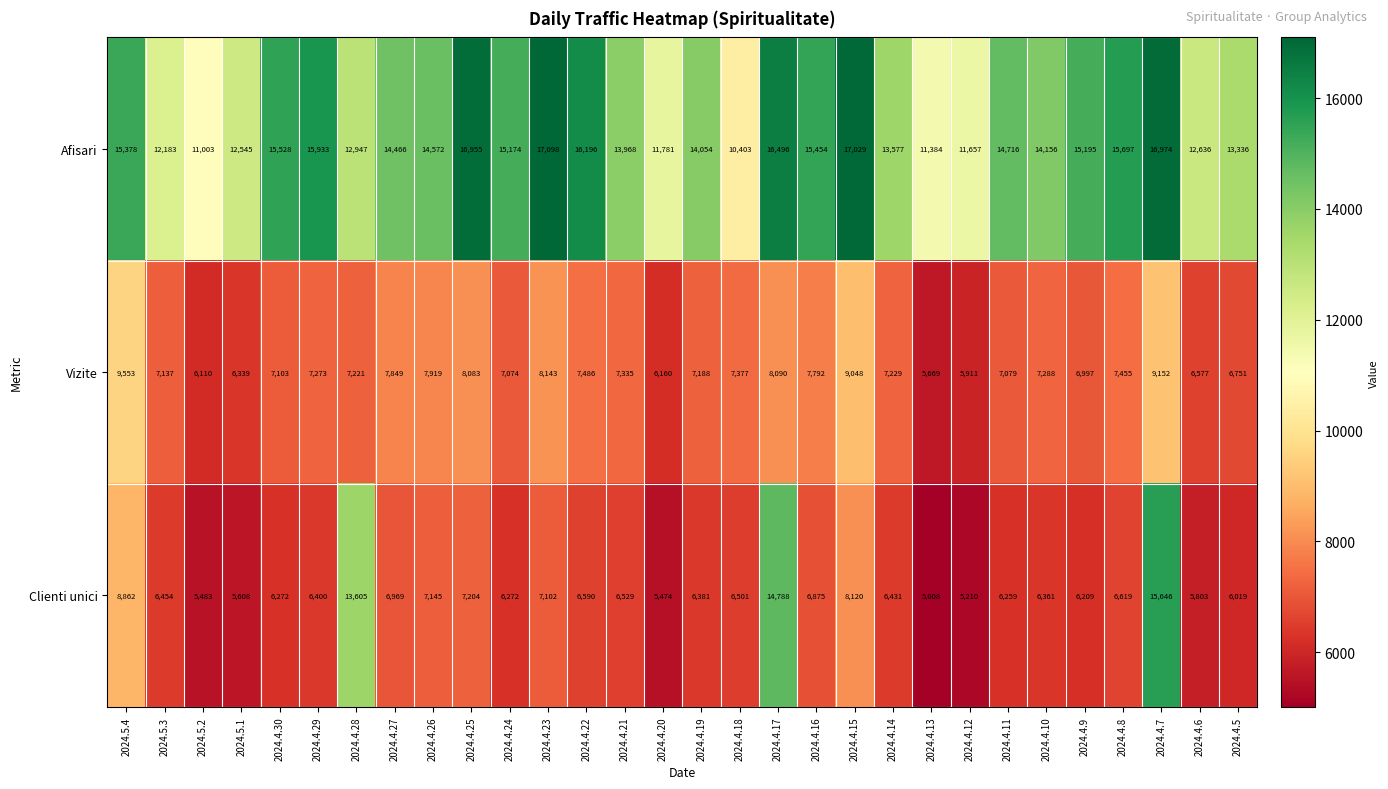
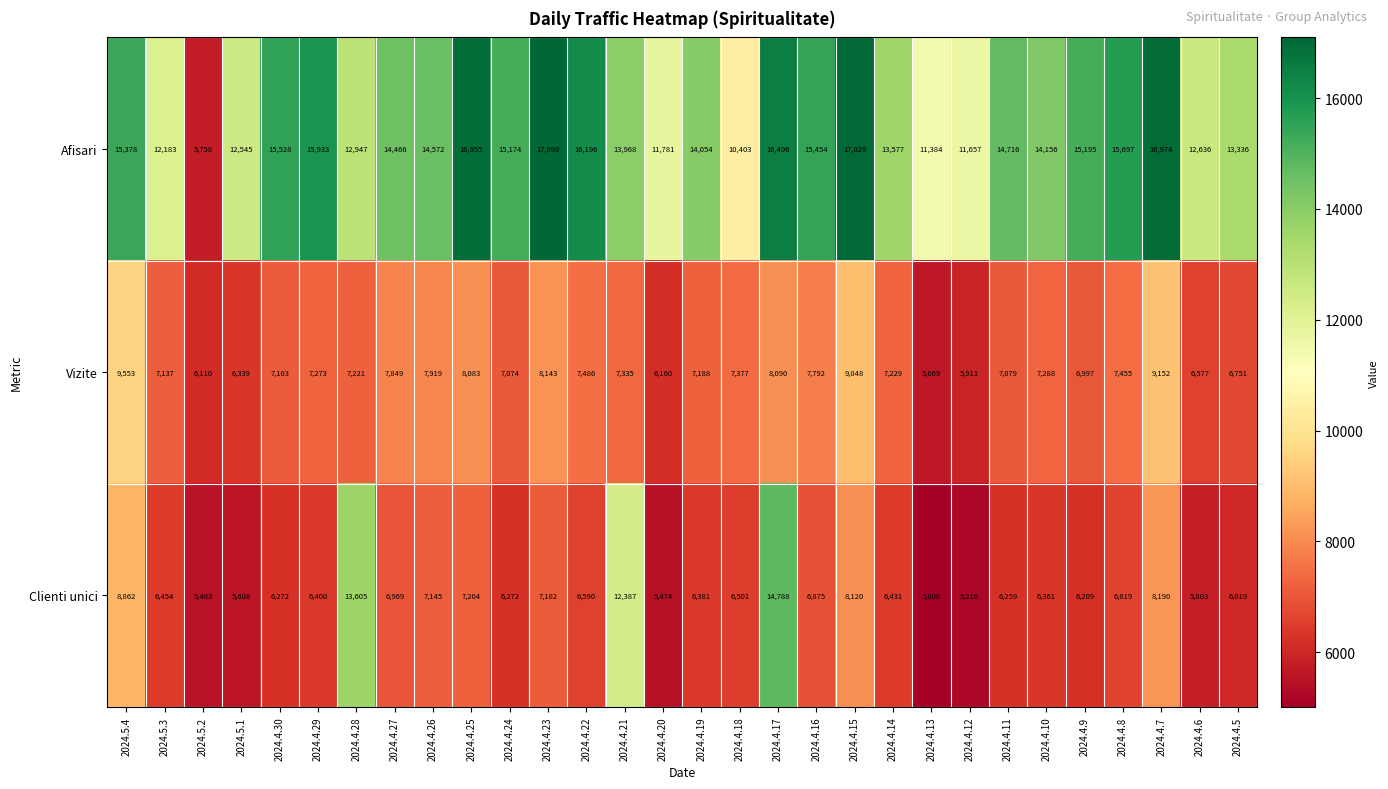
Afisari, 2024.5.2: 11,003 -> 5,758
Clienti unici, 2024.4.21: 6,529 -> 12,387
Clienti unici, 2024.4.7: 15,646 -> 8,190
